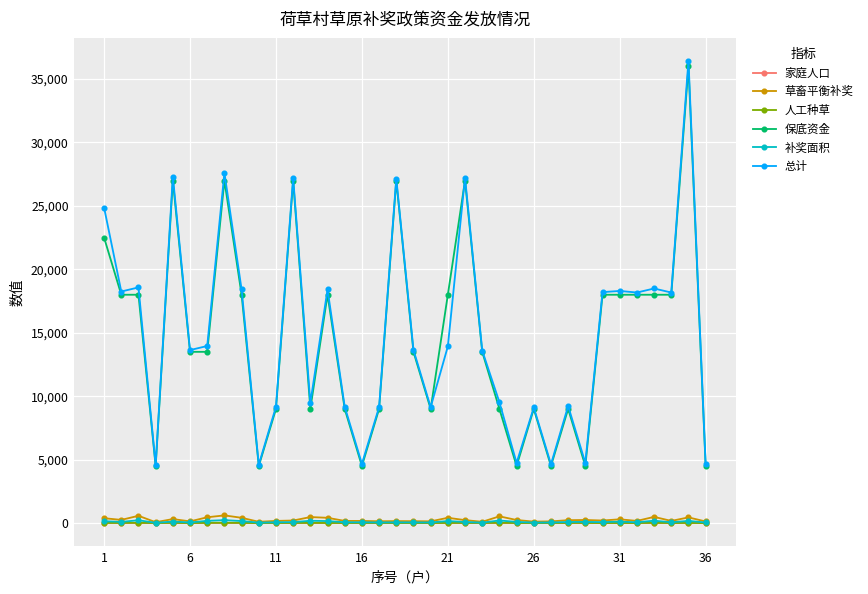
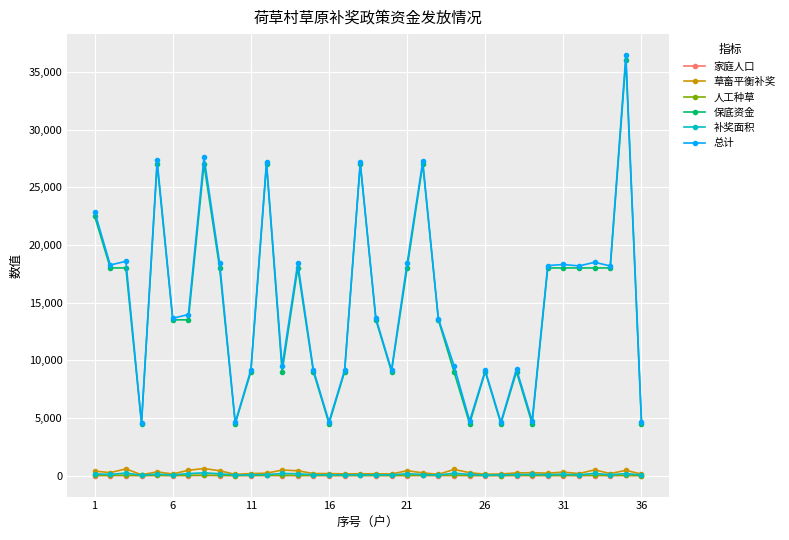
总计, 1: 24,900 -> 22,900
总计, 21: 13,900 -> 18,400
